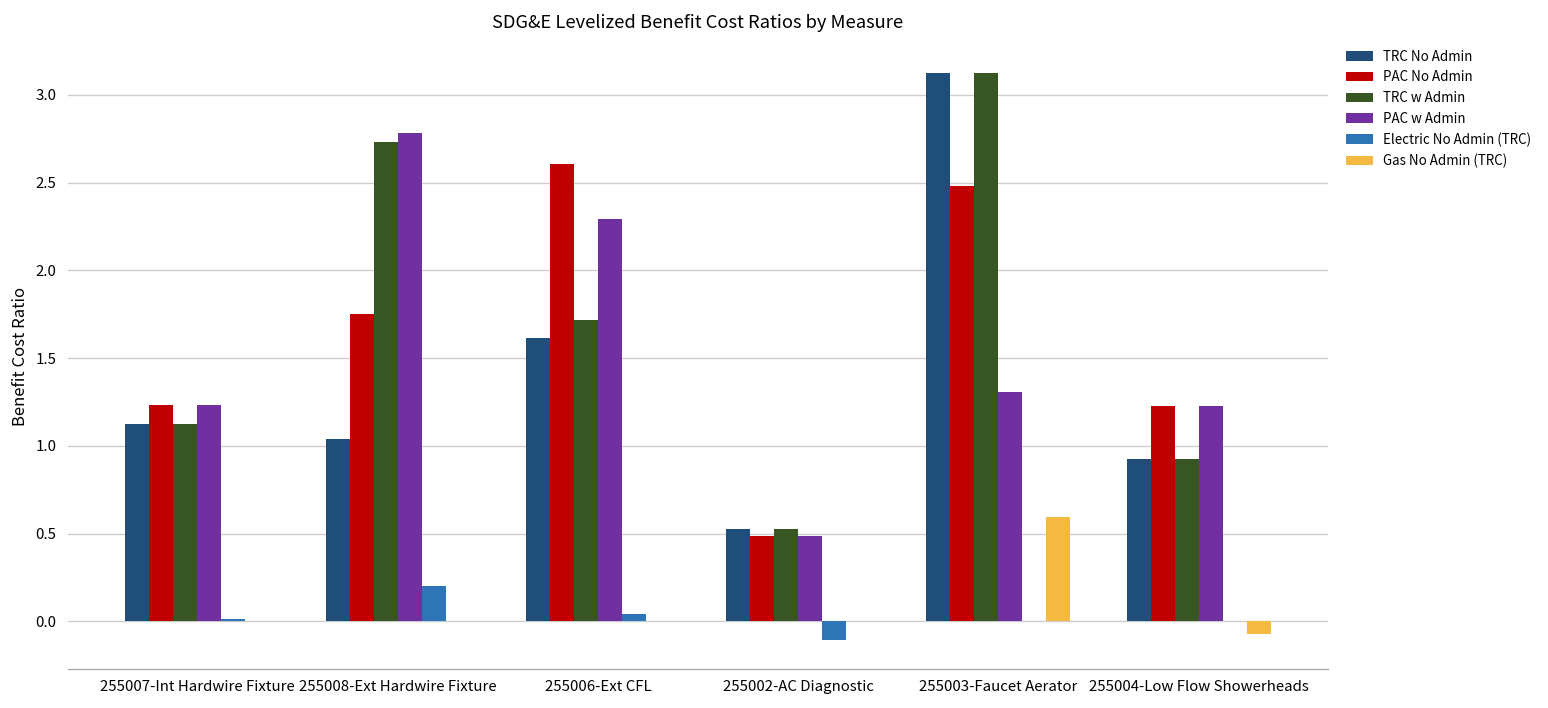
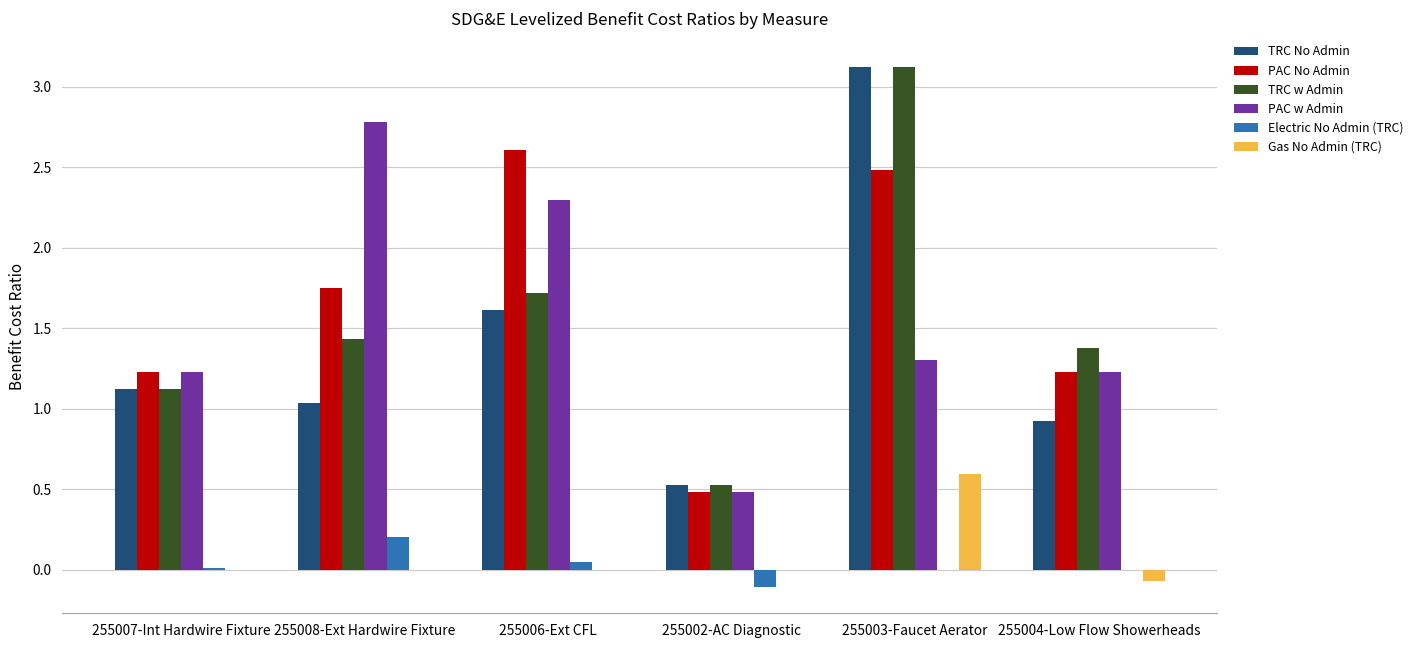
TRC w Admin, 255008-Ext Hardwire Fixture: 2.73 -> 1.43
TRC w Admin, 255004-Low Flow Showerheads: 0.92 -> 1.38
